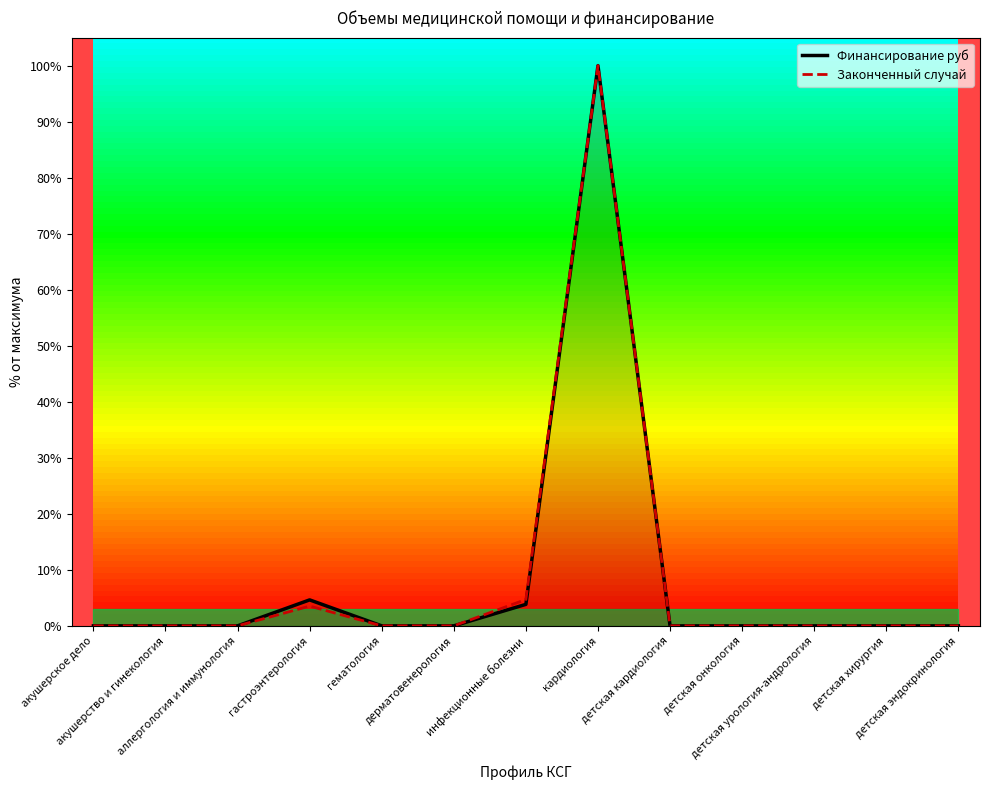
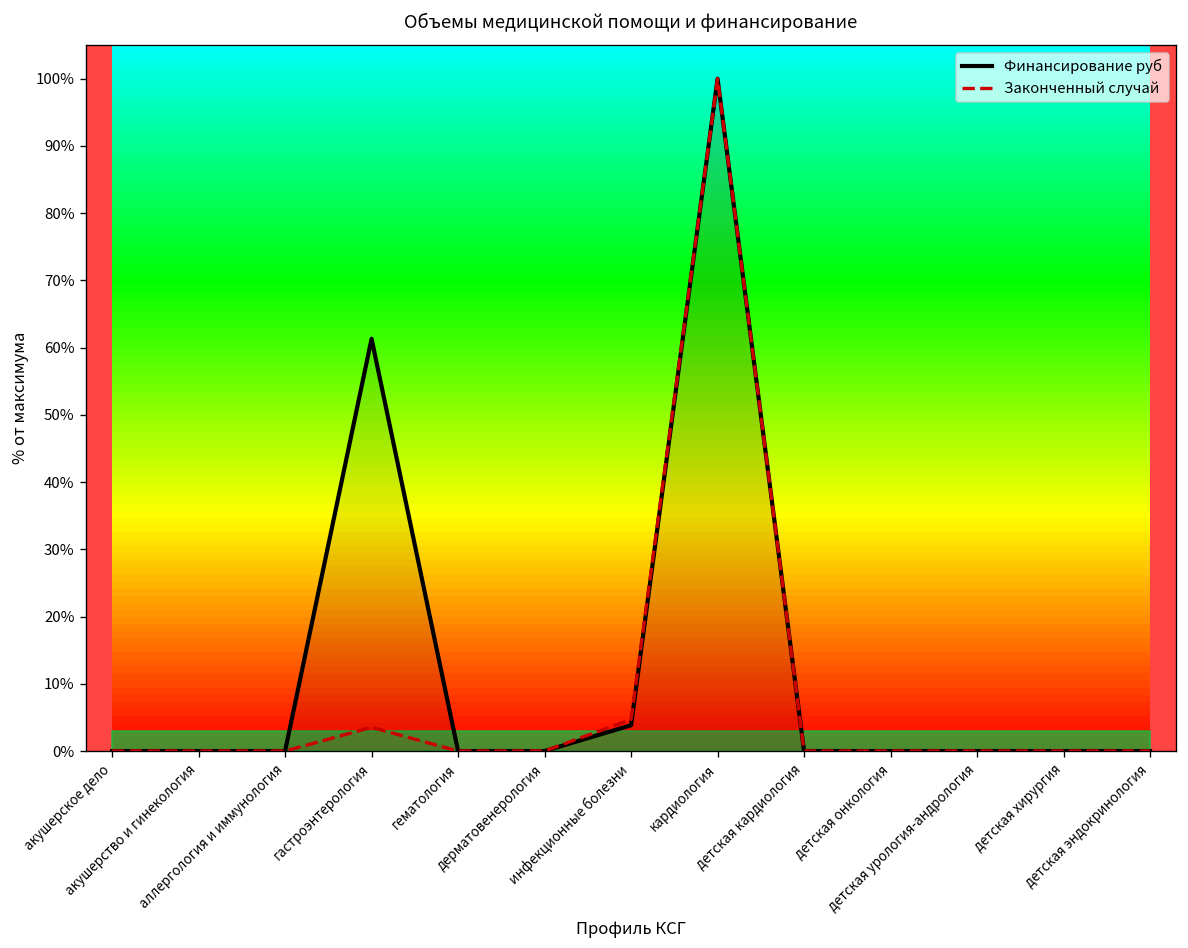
Финансирование руб, гастроэнтерология: 5% -> 61%
